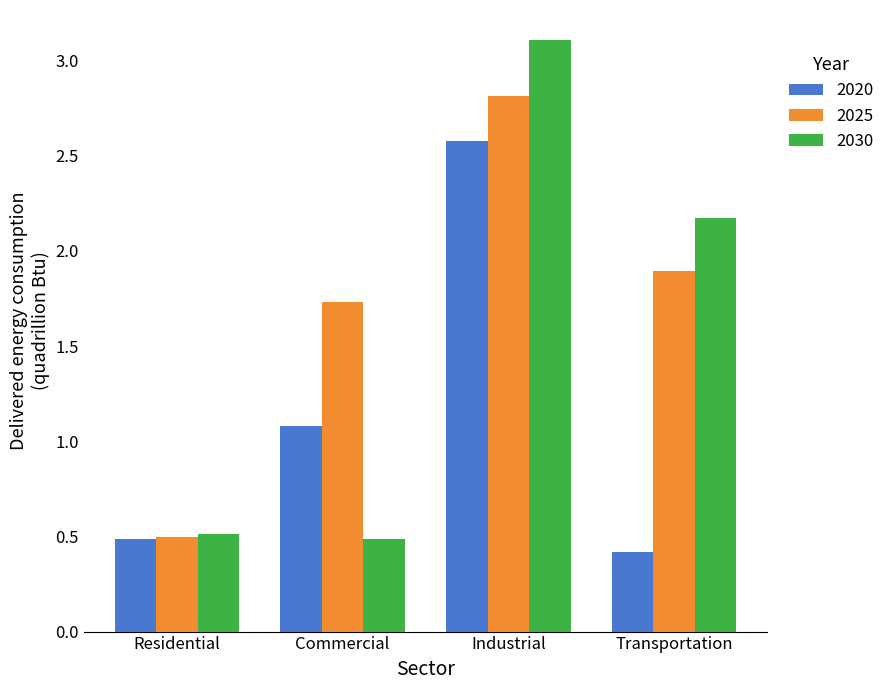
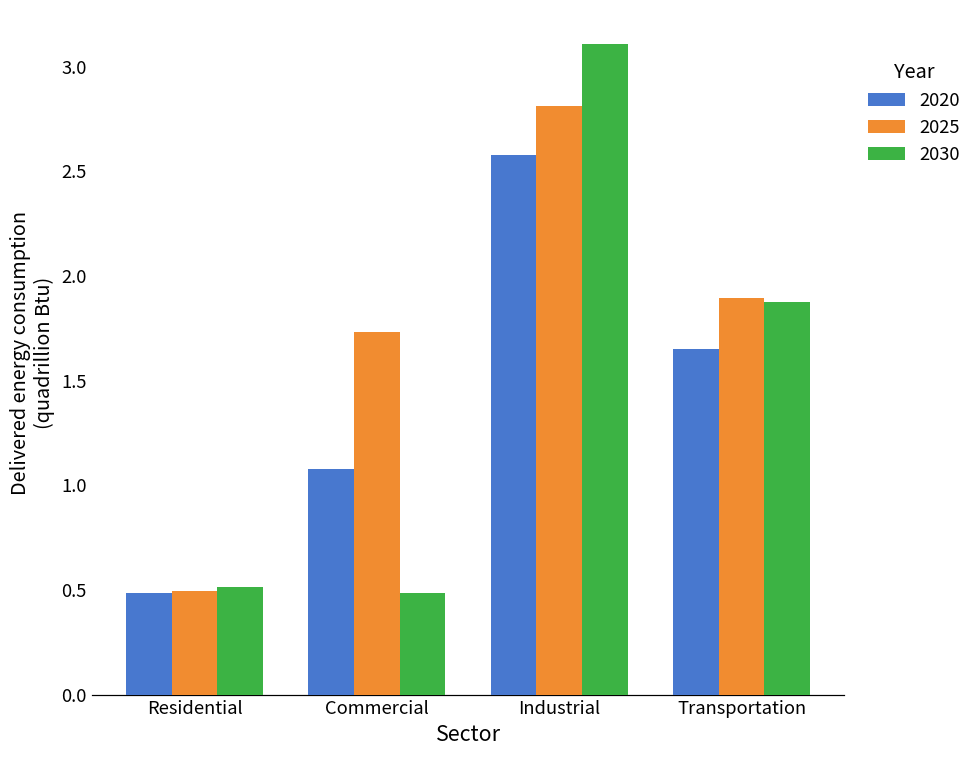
2020, Transportation: 0.42 -> 1.65
2030, Transportation: 2.18 -> 1.88
